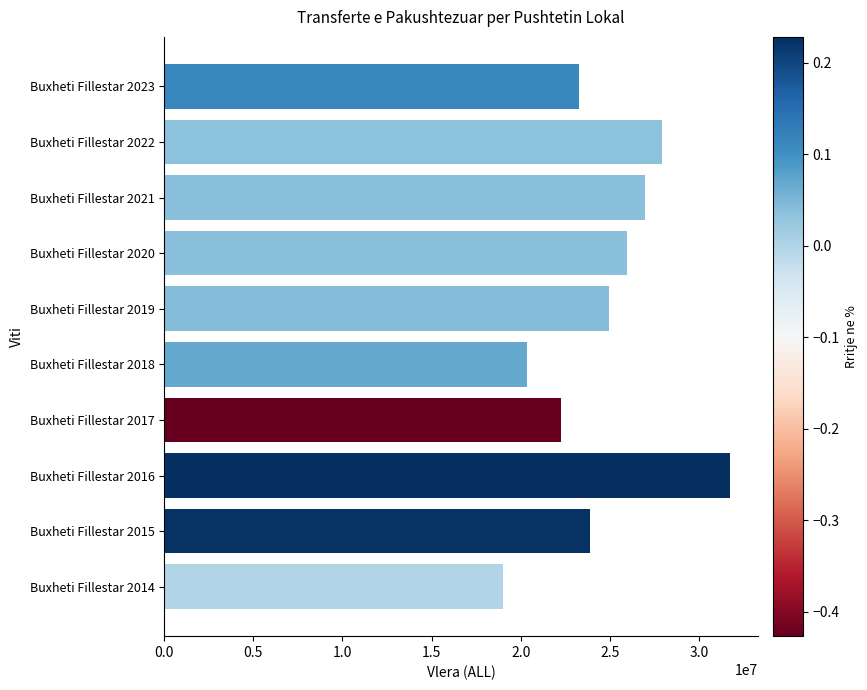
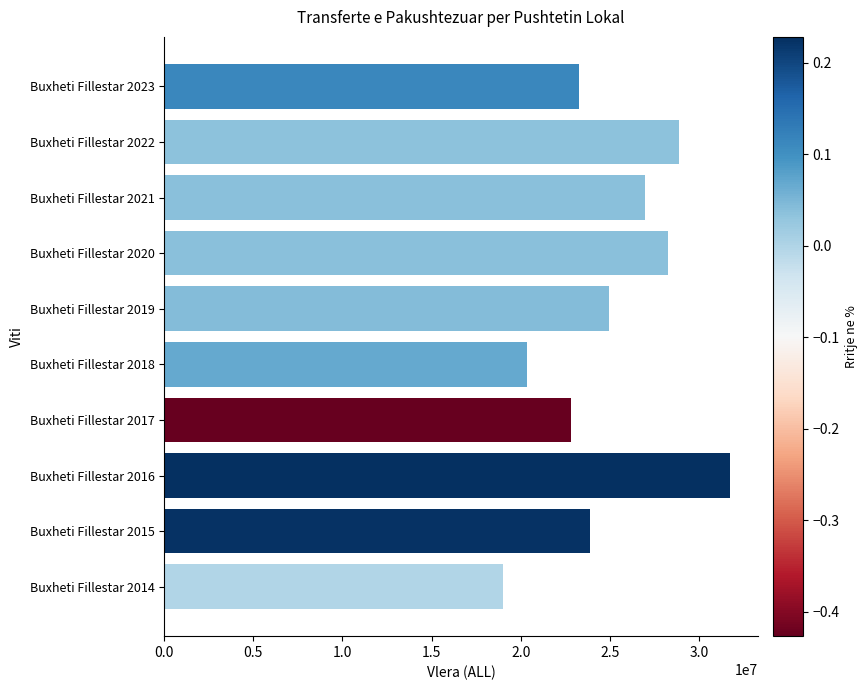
Buxheti Fillestar 2022: 27900000 -> 28900000
Buxheti Fillestar 2020: 25900000 -> 28200000
Buxheti Fillestar 2017: 22300000 -> 22800000
